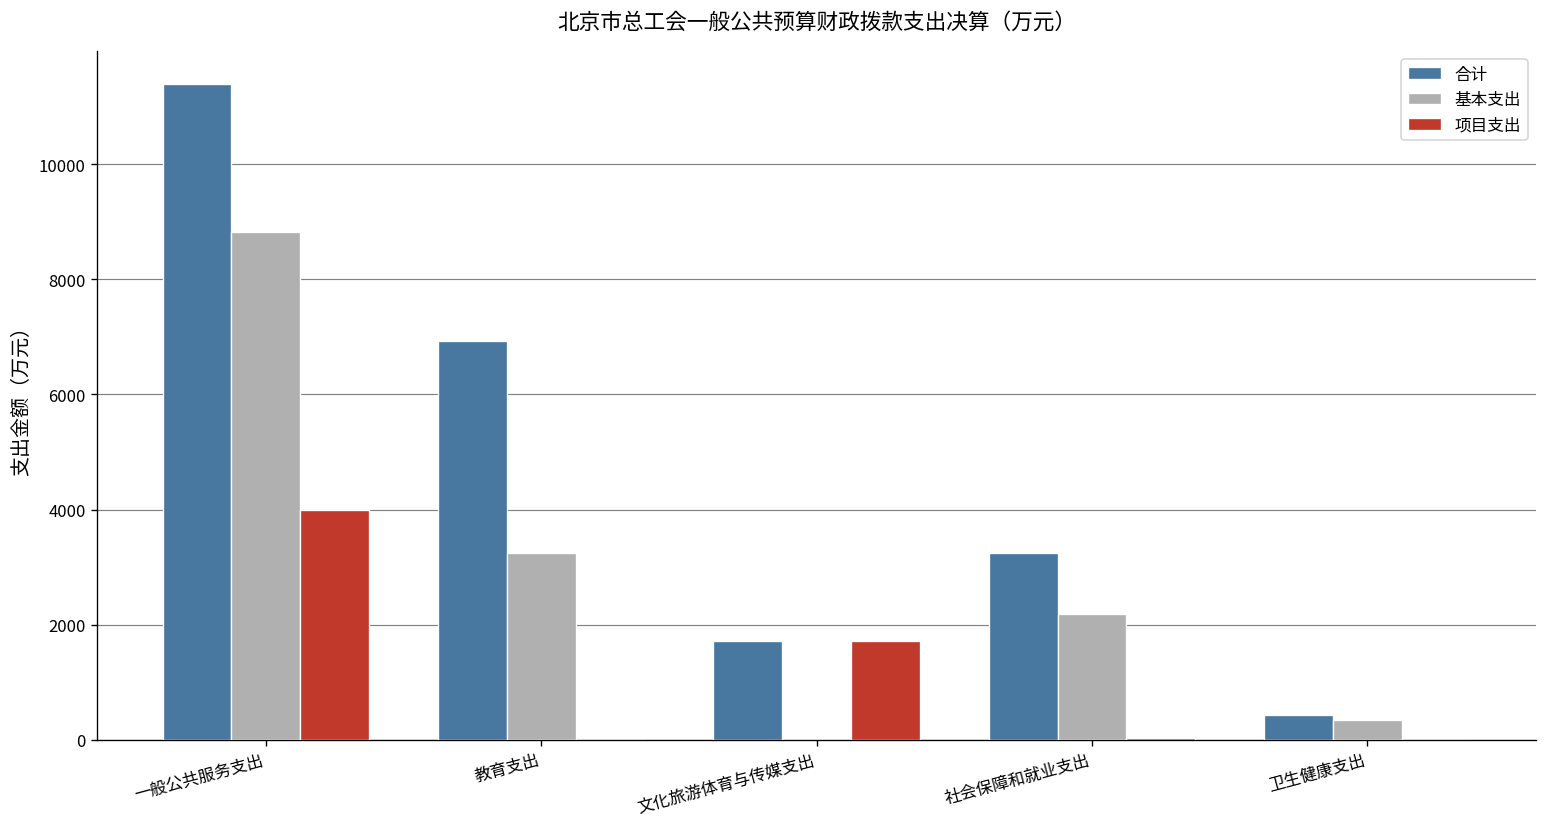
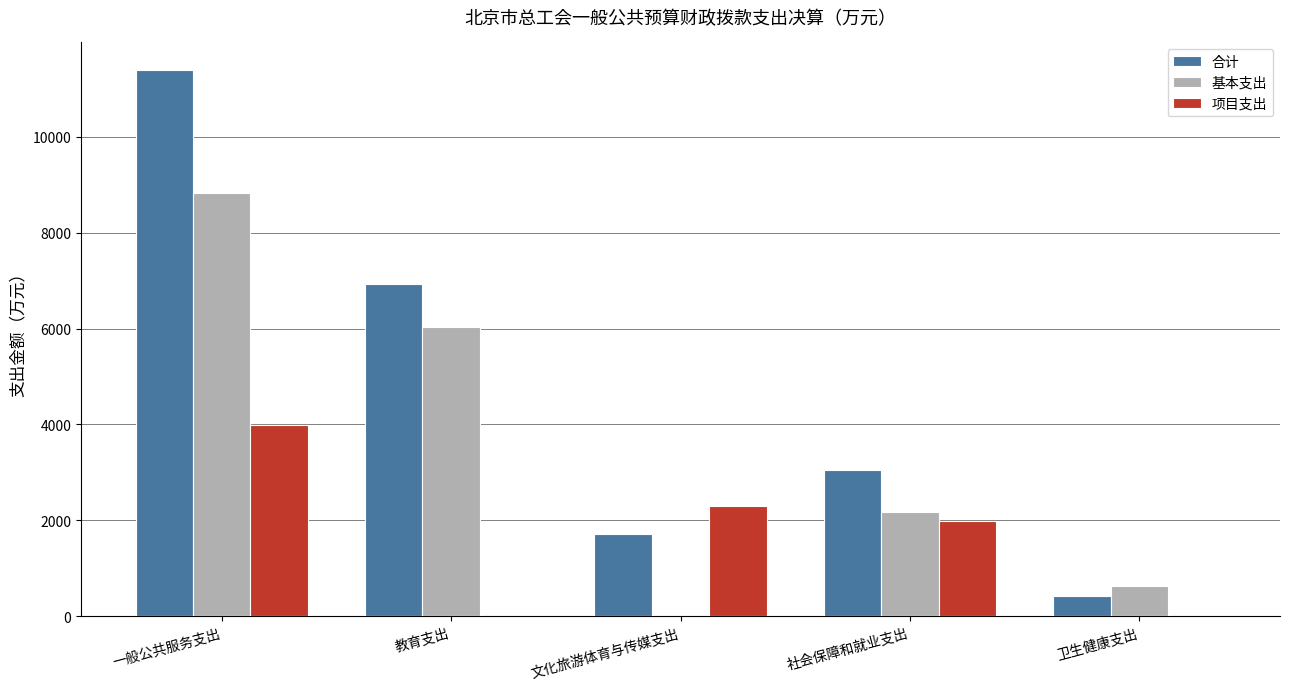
基本支出, 教育支出: 3300 -> 6000
项目支出, 文化旅游体育与传媒支出: 1700 -> 2300
合计, 社会保障和就业支出: 3300 -> 3100
项目支出, 社会保障和就业支出: 0 -> 2000
基本支出, 卫生健康支出: 300 -> 600
